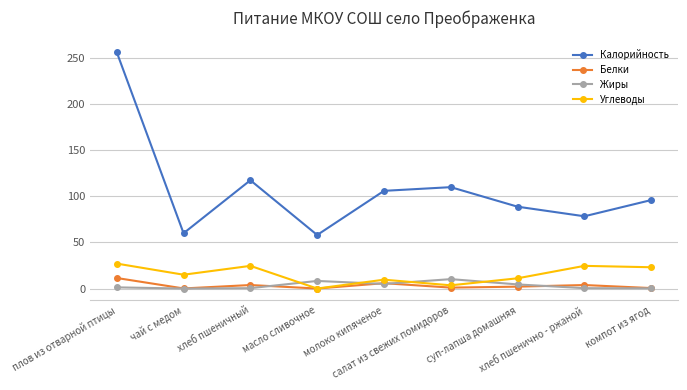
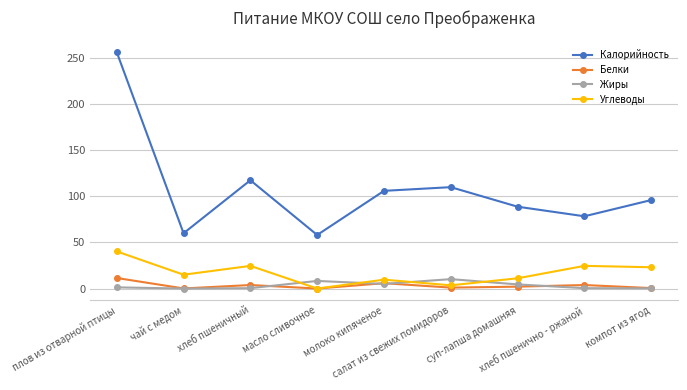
Углеводы, плов из отварной птицы: 30 -> 40
